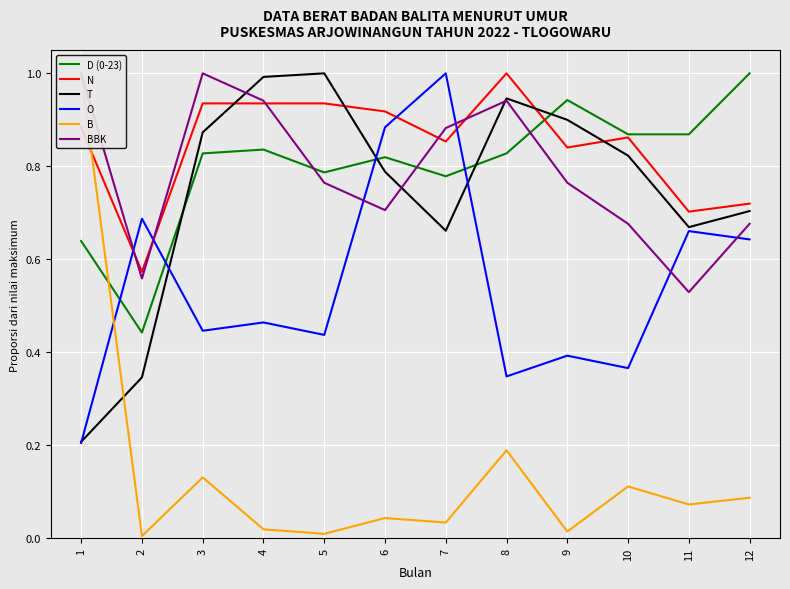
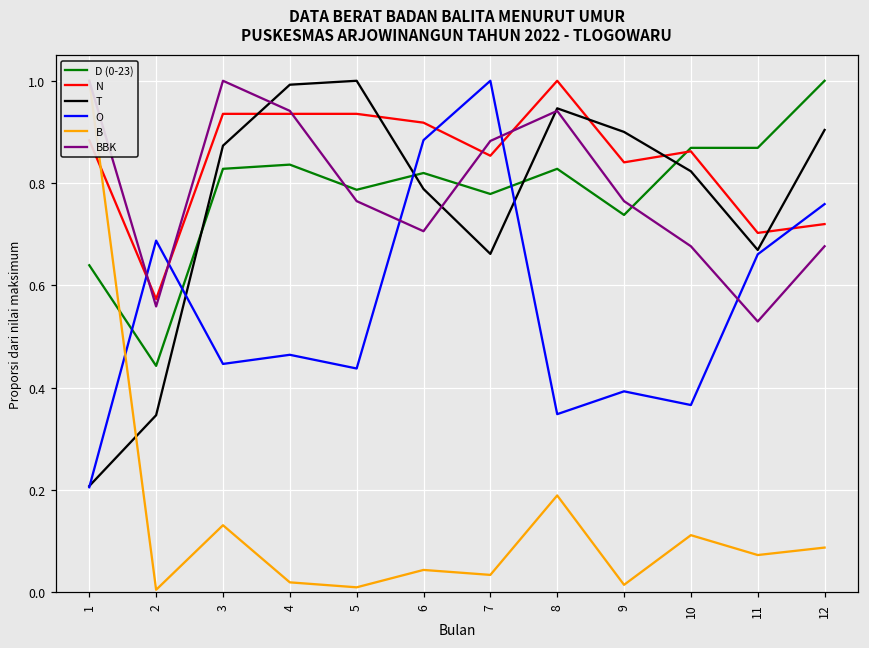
D (0-23), 9: 0.94 -> 0.74
T, 12: 0.70 -> 0.90
O, 12: 0.64 -> 0.76
